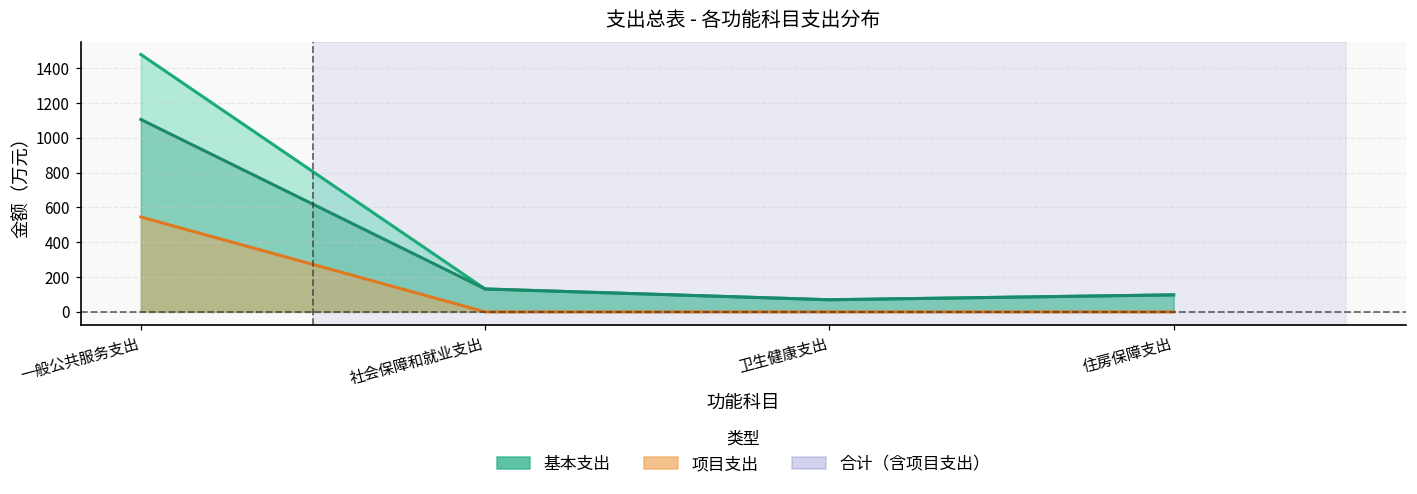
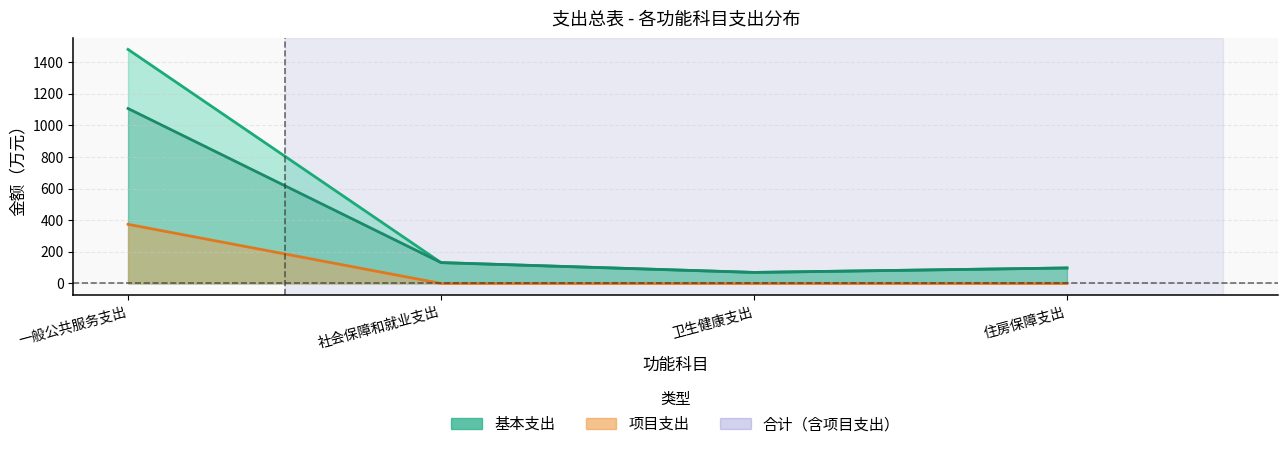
项目支出, 一般公共服务支出: 550 -> 370
